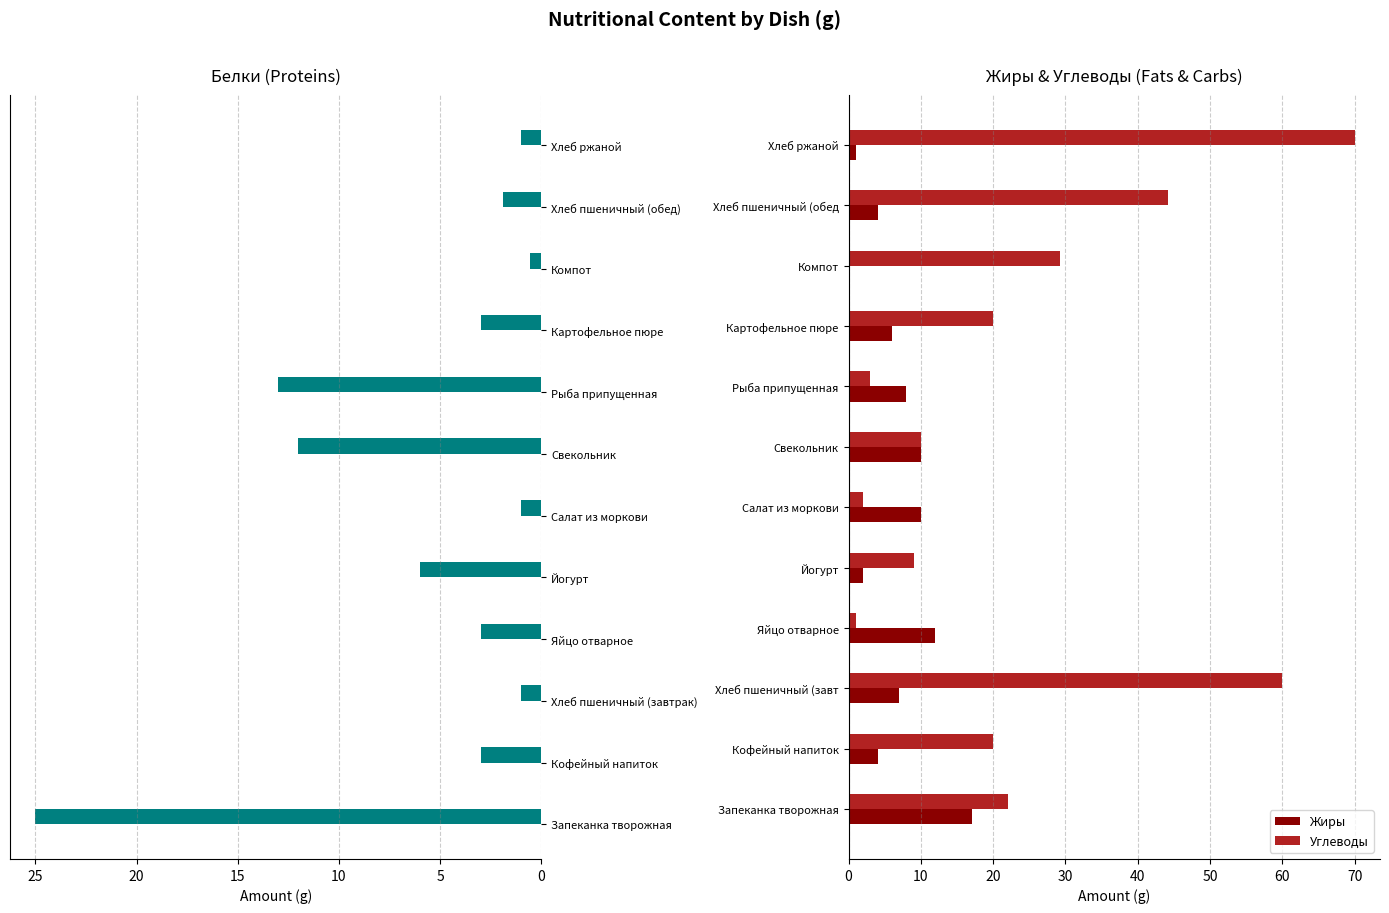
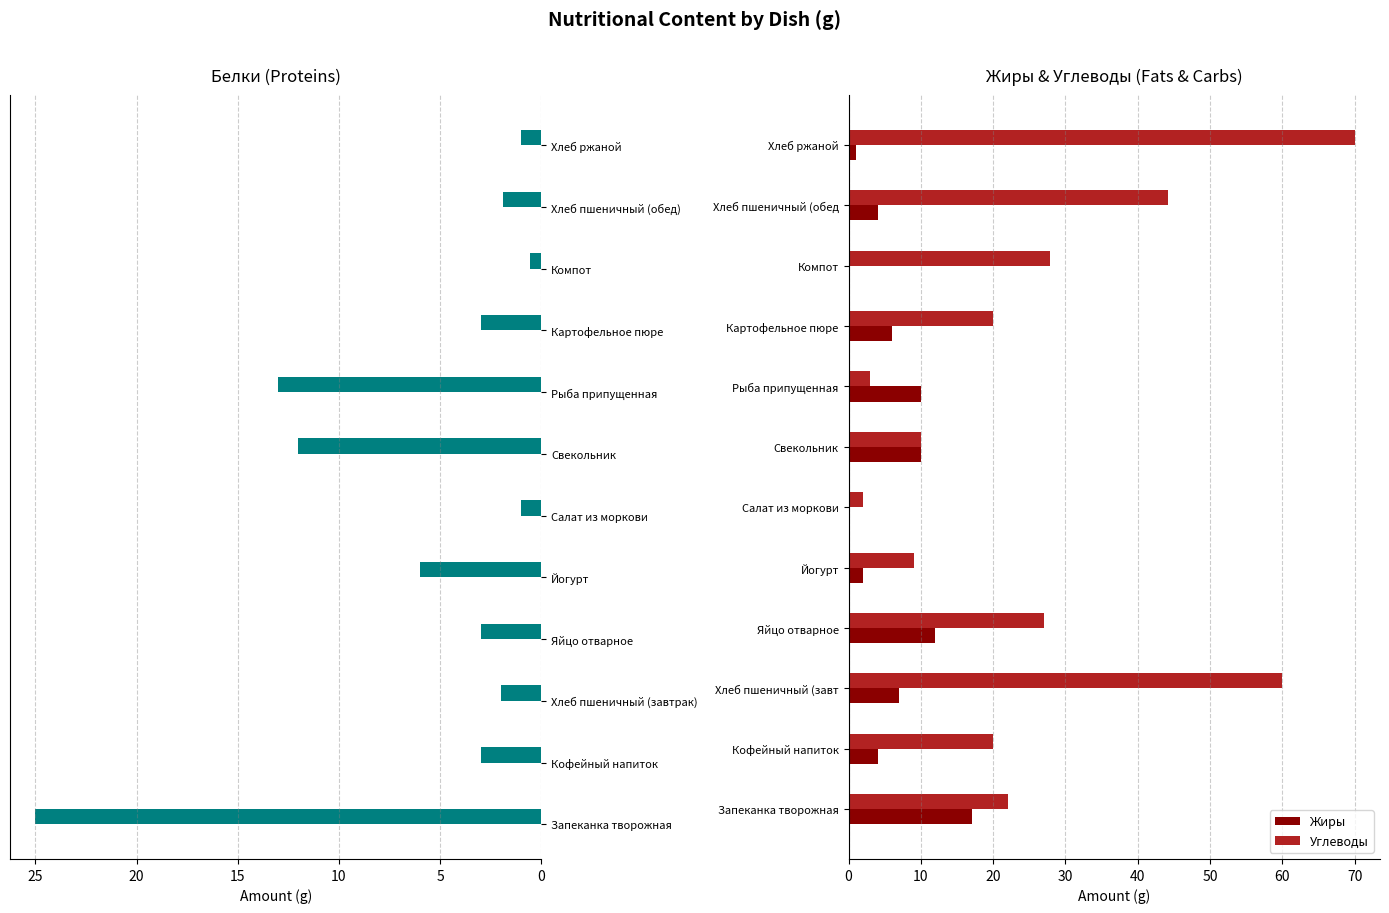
Белки (Proteins), Хлеб пшеничный (завтрак): 1 -> 2
Жиры & Углеводы (Fats & Carbs), Углеводы, Компот: 29 -> 28
Жиры & Углеводы (Fats & Carbs), Жиры, Рыба припущенная: 8 -> 10
Жиры & Углеводы (Fats & Carbs), Жиры, Салат из моркови: 10 -> 0
Жиры & Углеводы (Fats & Carbs), Углеводы, Яйцо отварное: 1 -> 27
